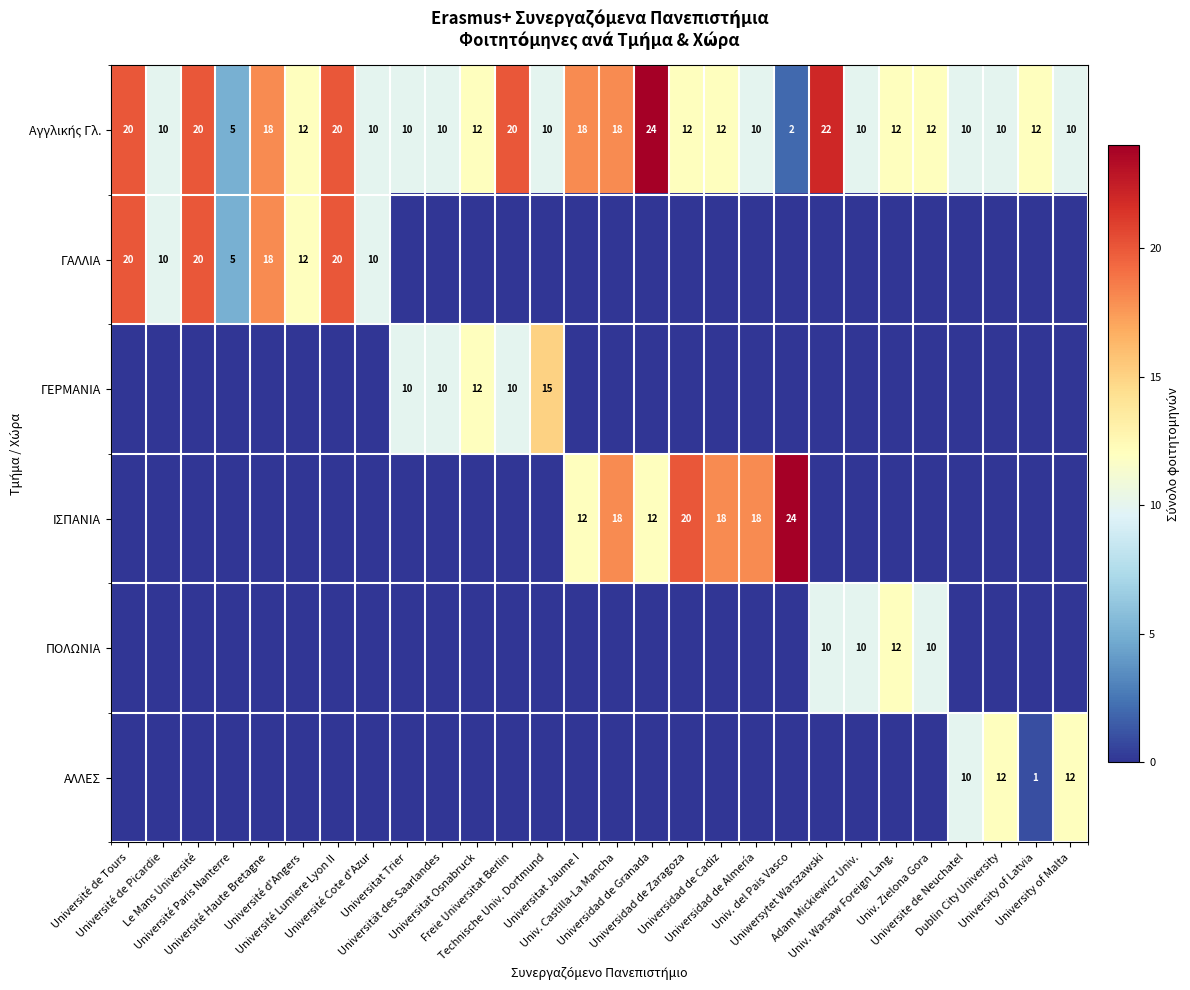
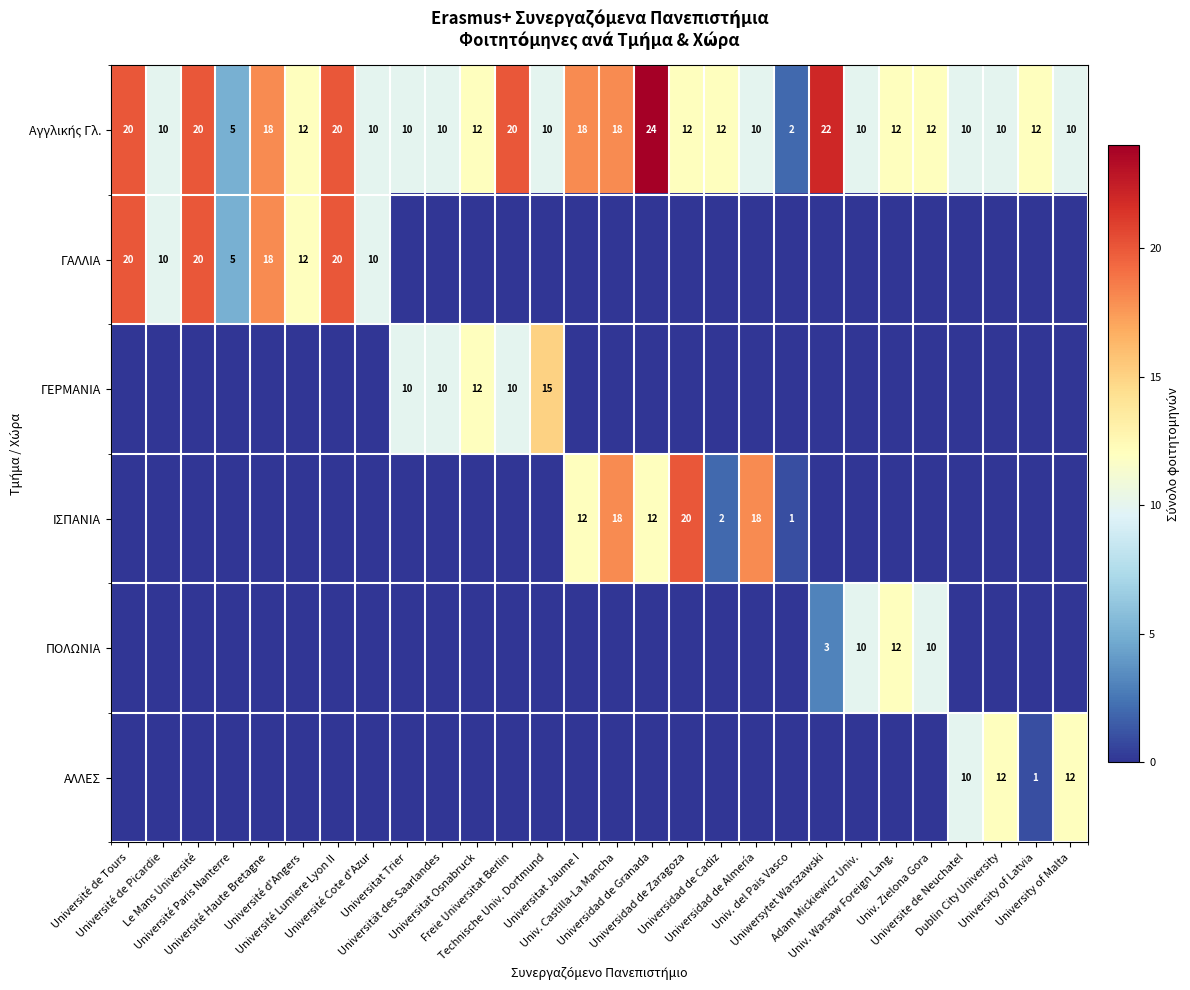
ΙΣΠΑΝΙΑ, Universidad de Cadiz: 18 -> 2
ΙΣΠΑΝΙΑ, Univ. del Pais Vasco: 24 -> 1
ΠΟΛΩΝΙΑ, Uniwersytet Warszawski: 10 -> 3
